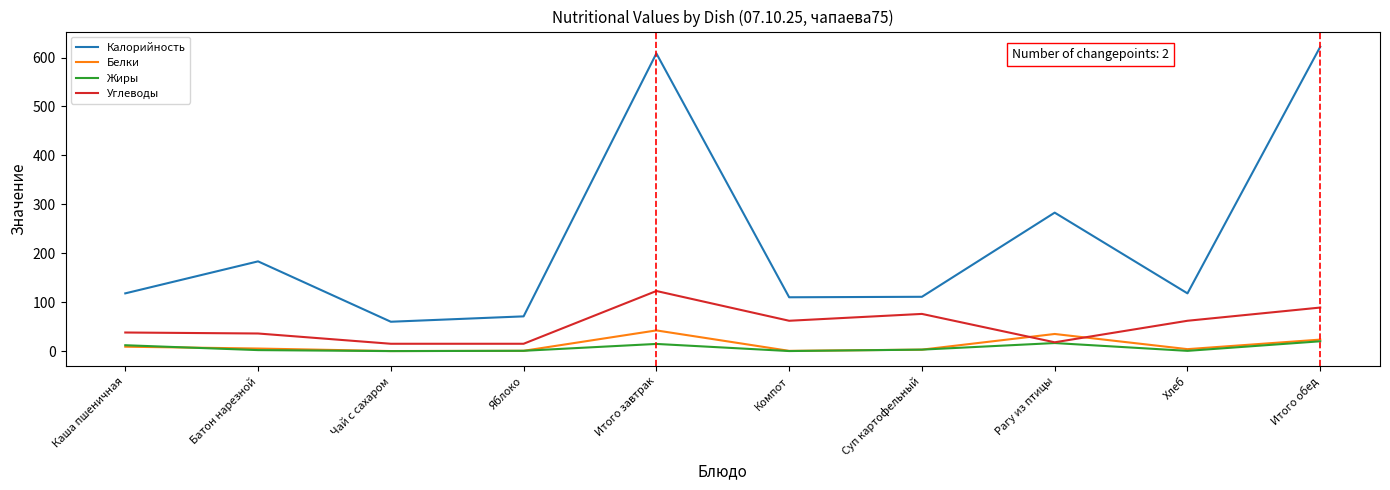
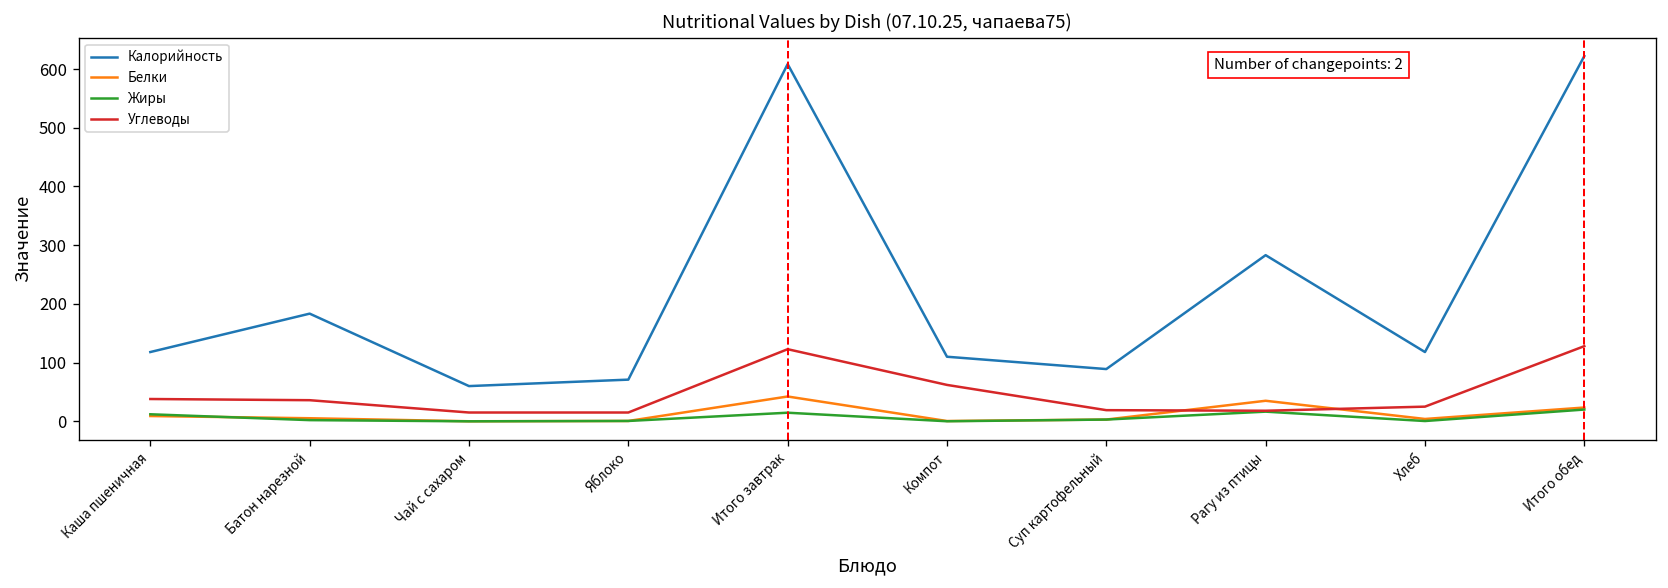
Калорийность, Суп картофельный: 110 -> 90
Углеводы, Суп картофельный: 80 -> 20
Углеводы, Хлеб: 60 -> 30
Углеводы, Итого обед: 90 -> 130
